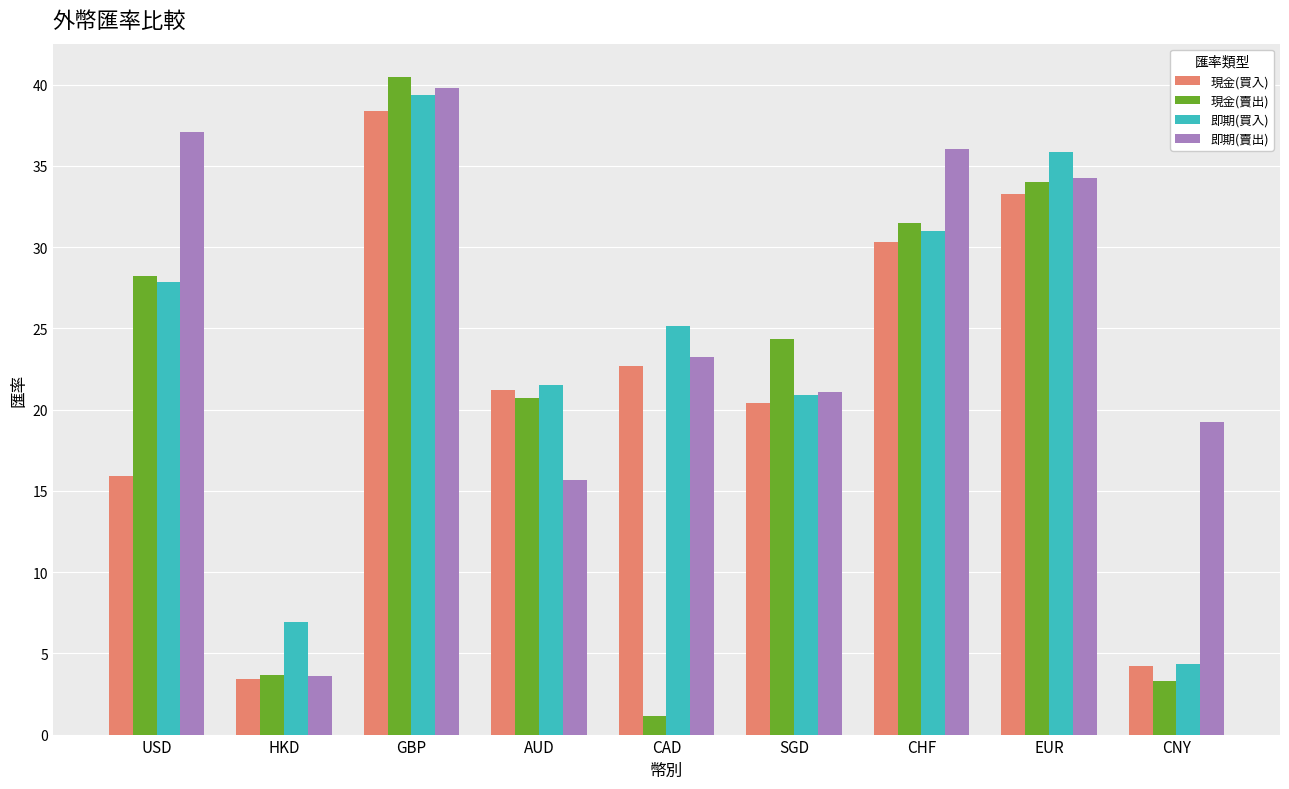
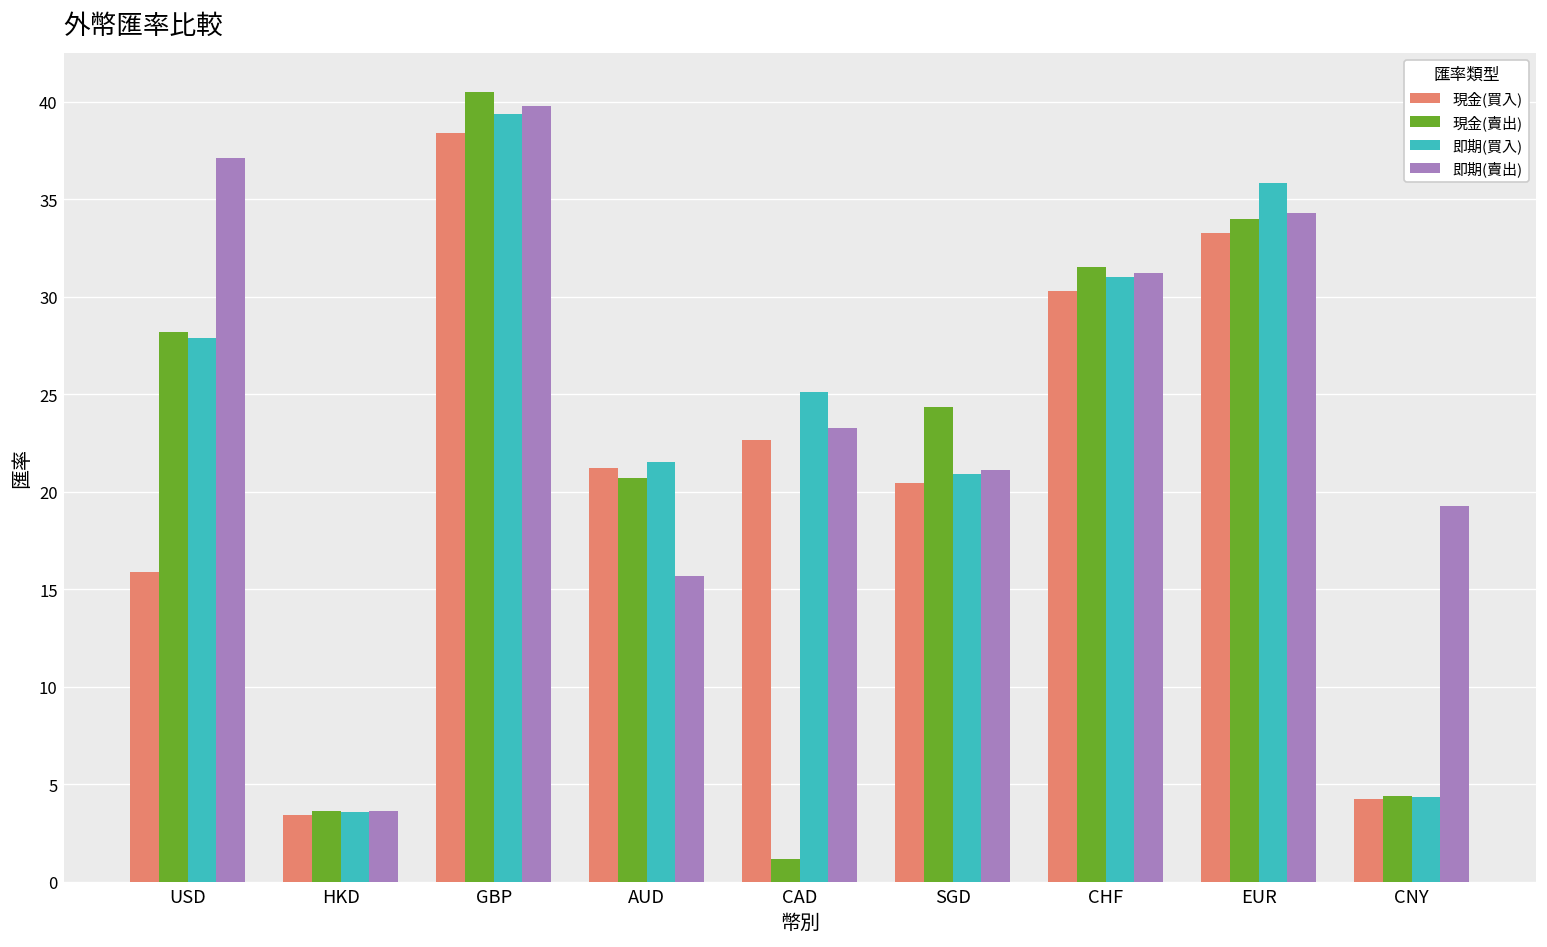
即期(買入), HKD: 6.9 -> 3.6
即期(賣出), CHF: 36.0 -> 31.2
現金(賣出), CNY: 3.3 -> 4.4
